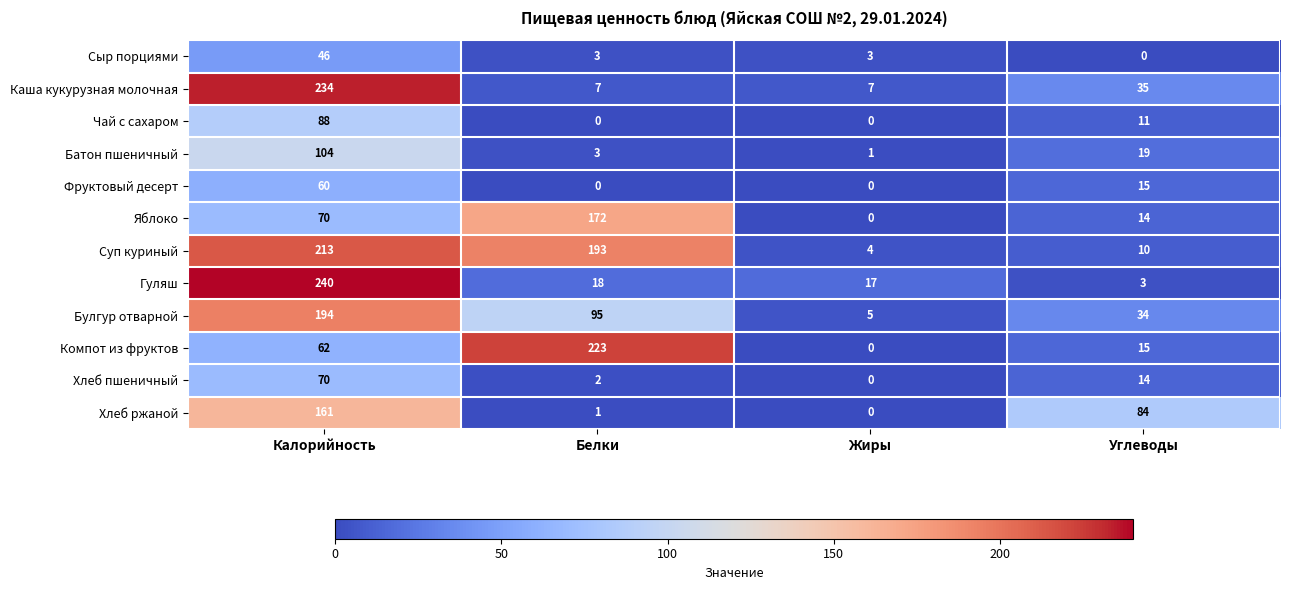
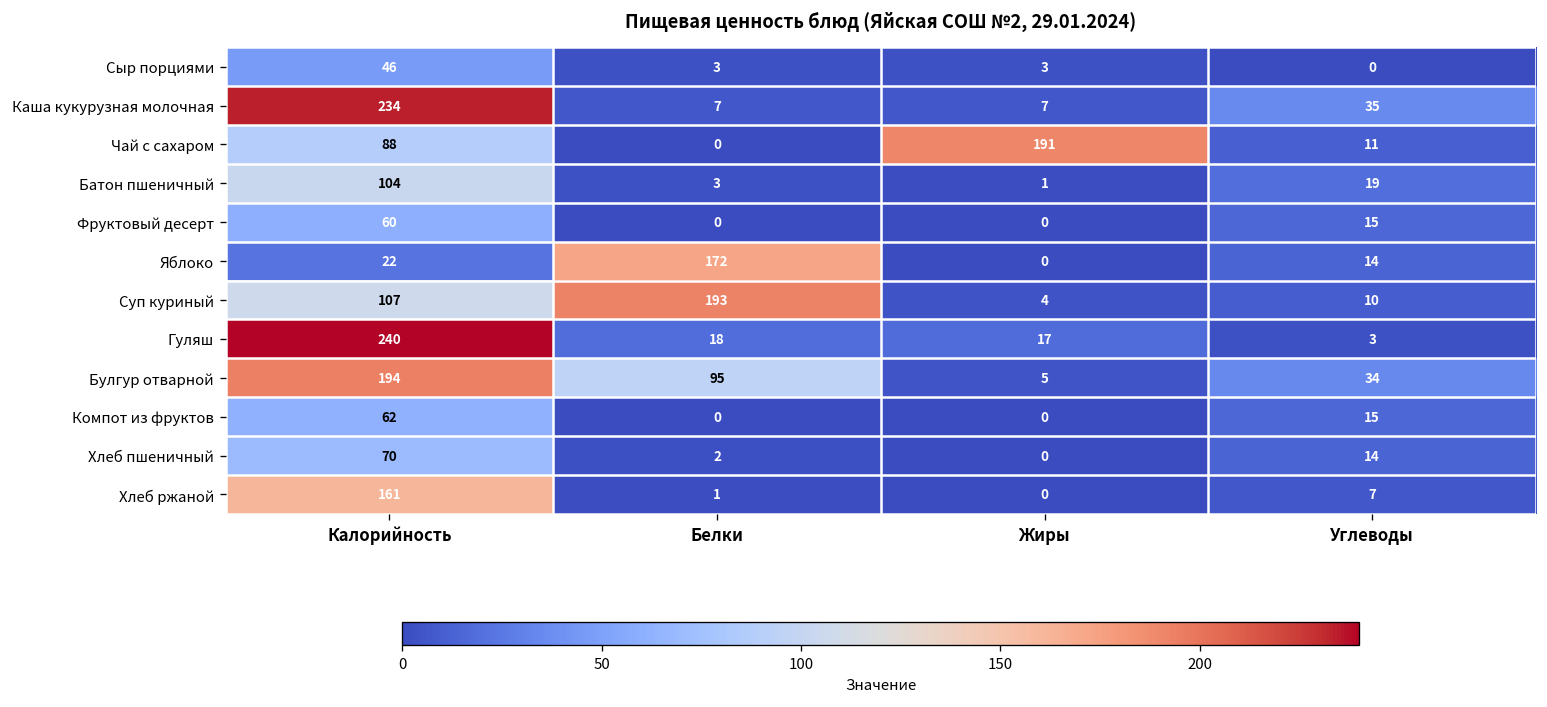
Чай с сахаром, Жиры: 0 -> 191
Яблоко, Калорийность: 70 -> 22
Суп куриный, Калорийность: 213 -> 107
Компот из фруктов, Белки: 223 -> 0
Хлеб ржаной, Углеводы: 84 -> 7
